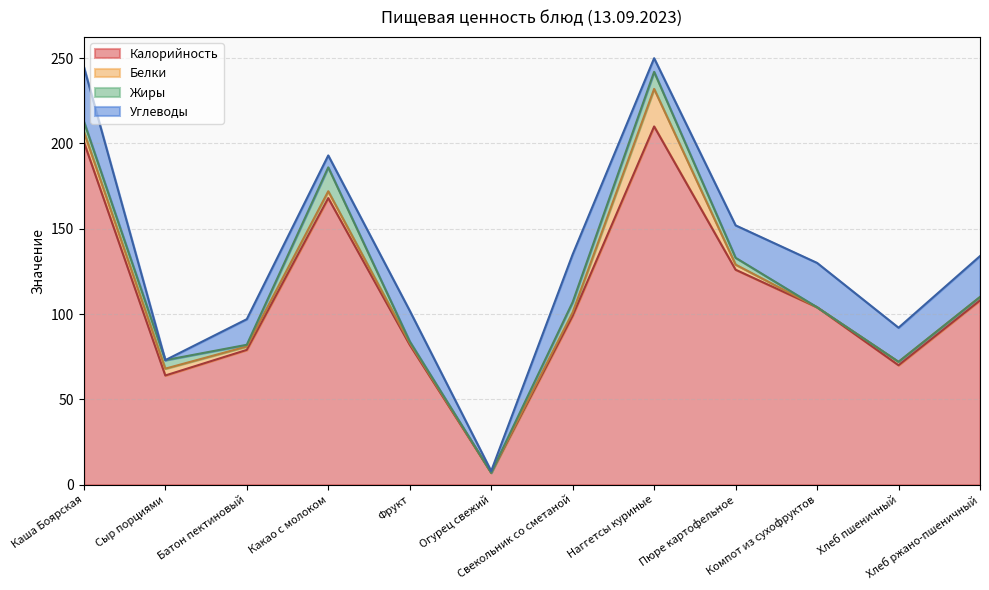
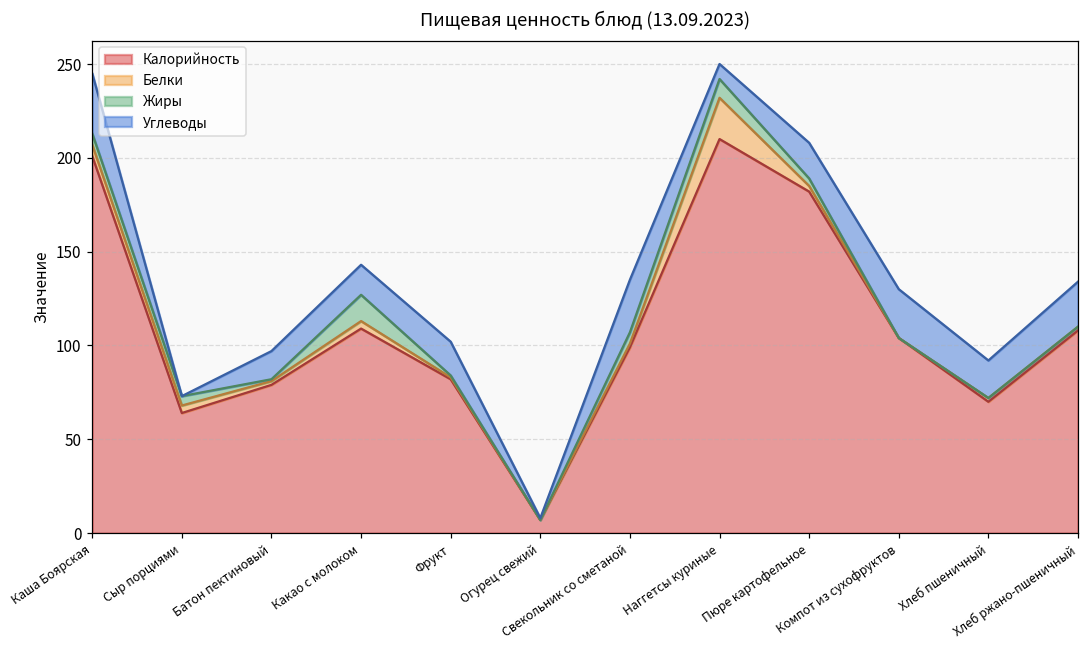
Калорийность, Какао с молоком: 168 -> 109
Углеводы, Какао с молоком: 7 -> 16
Калорийность, Пюре картофельное: 126 -> 182
